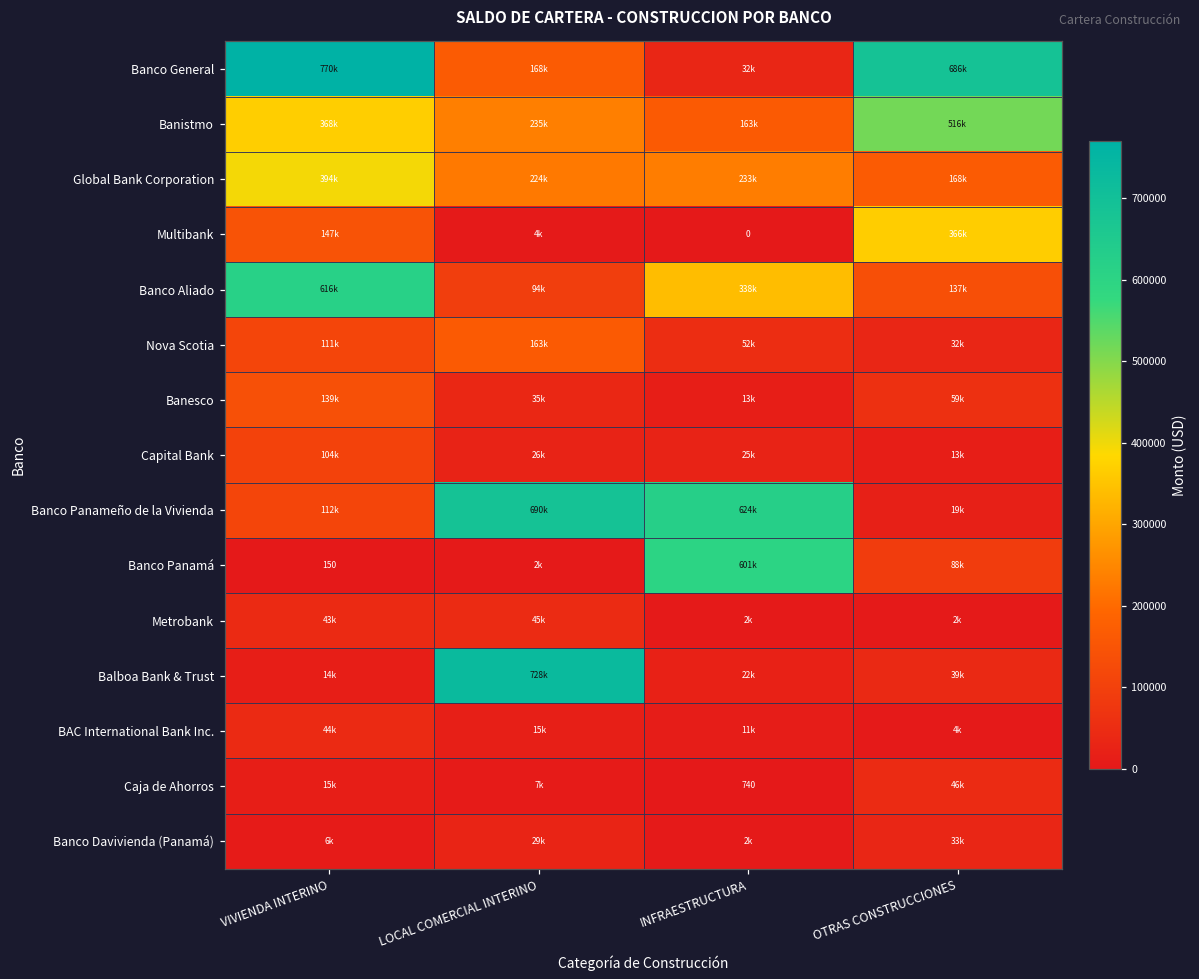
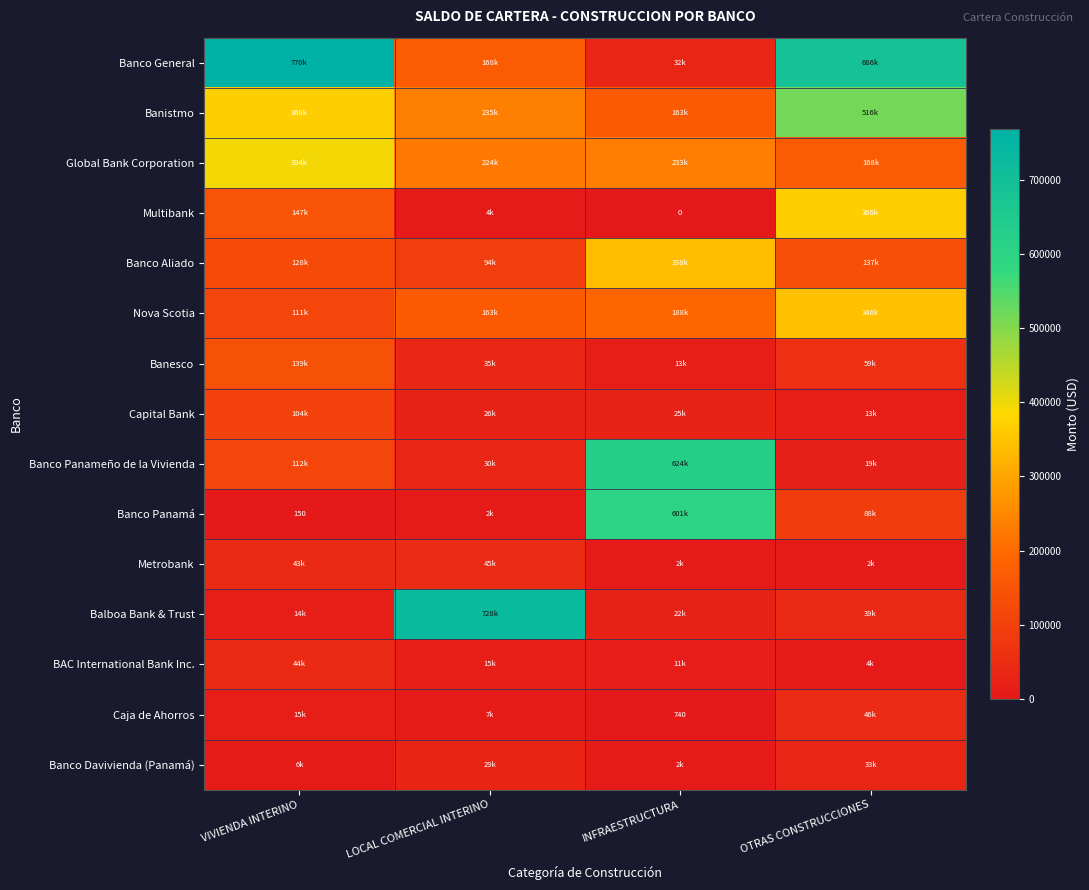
Banco Aliado, VIVIENDA INTERINO: 616k -> 128k
Nova Scotia, INFRAESTRUCTURA: 52k -> 188k
Nova Scotia, OTRAS CONSTRUCCIONES: 32k -> 346k
Banco Panameño de la Vivienda, LOCAL COMERCIAL INTERINO: 690k -> 30k
